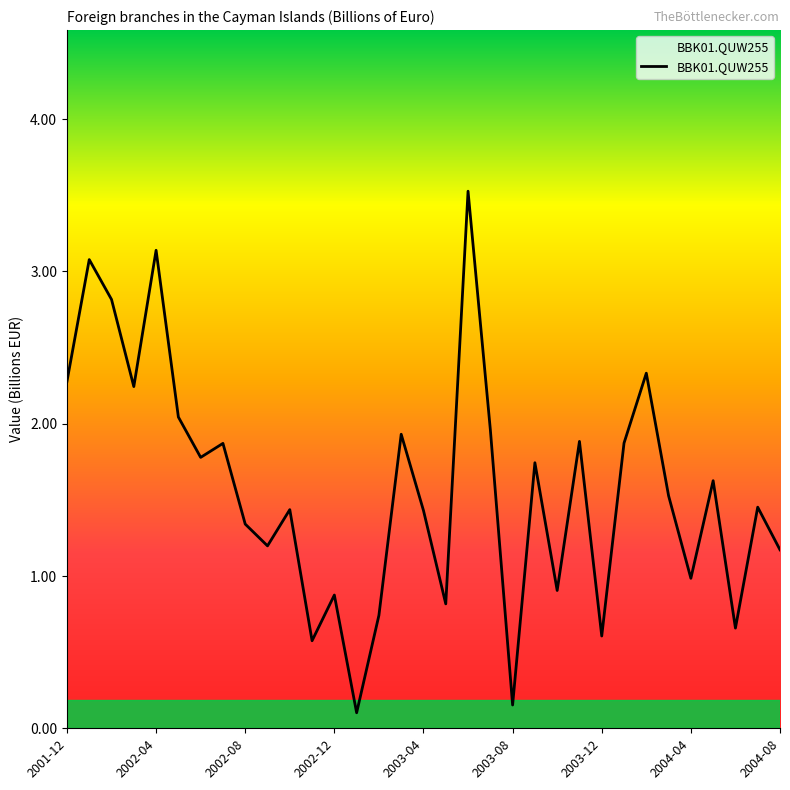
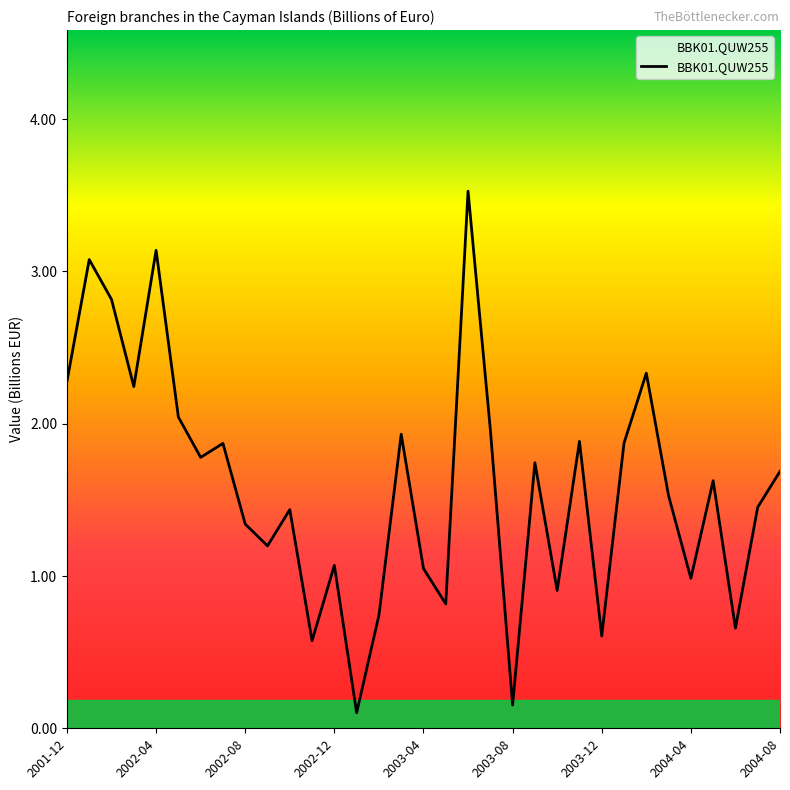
2002-12: 0.88 -> 1.07
2003-04: 1.43 -> 1.05
2004-08: 1.17 -> 1.69
